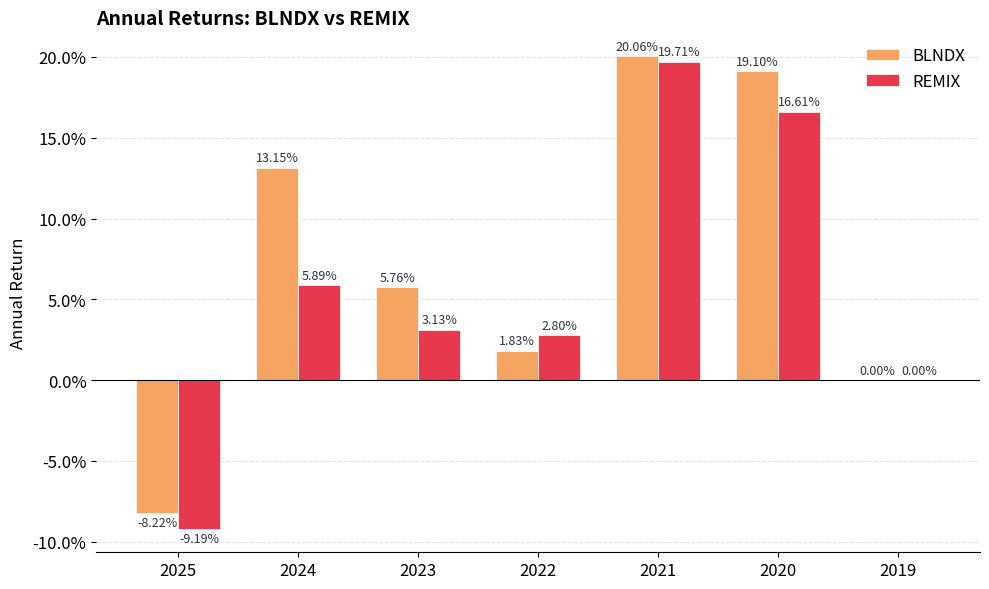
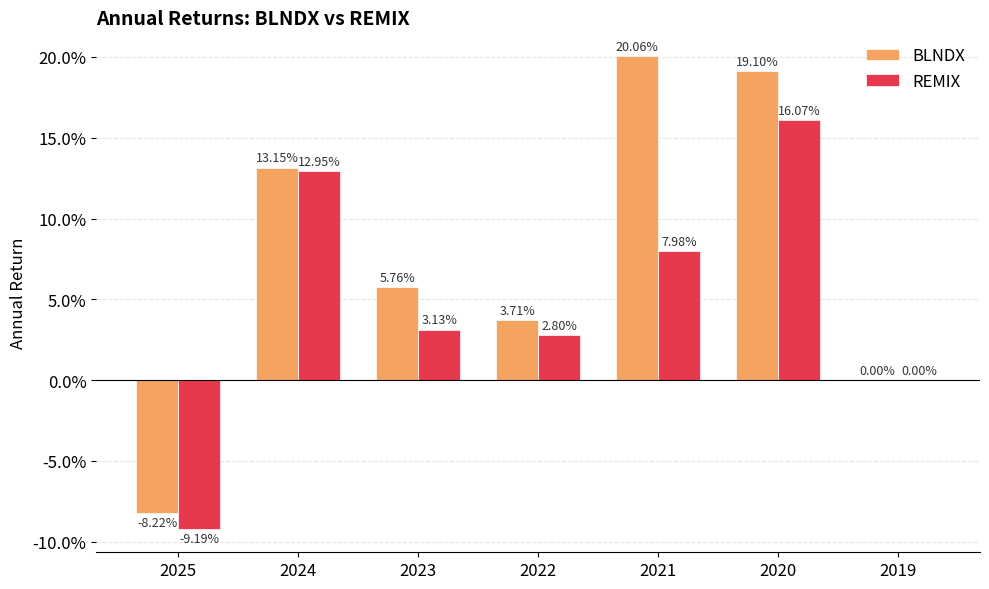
REMIX, 2024: 5.89% -> 12.95%
BLNDX, 2022: 1.83% -> 3.71%
REMIX, 2021: 19.71% -> 7.98%
REMIX, 2020: 16.61% -> 16.07%
